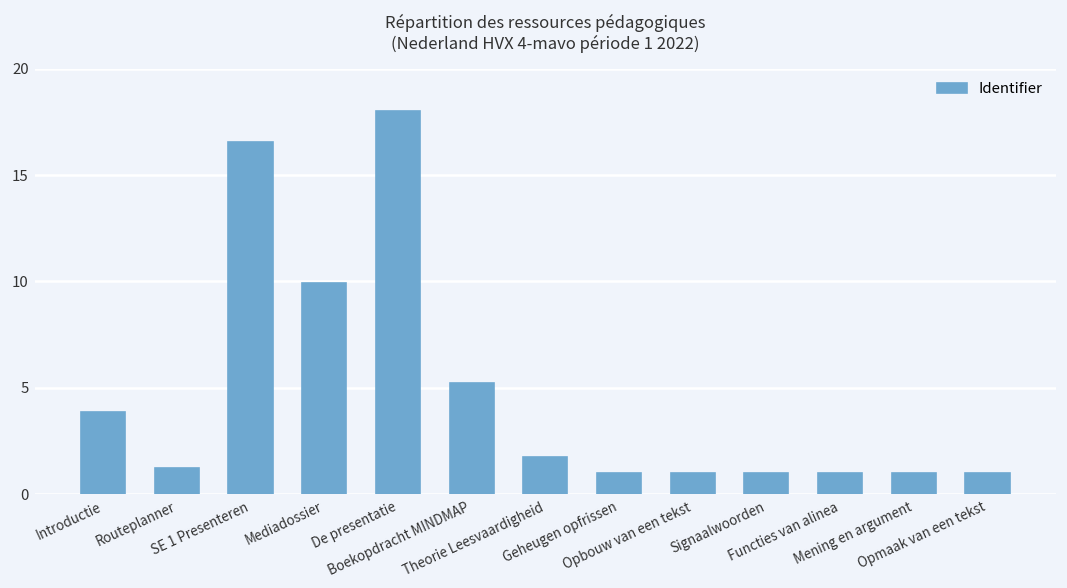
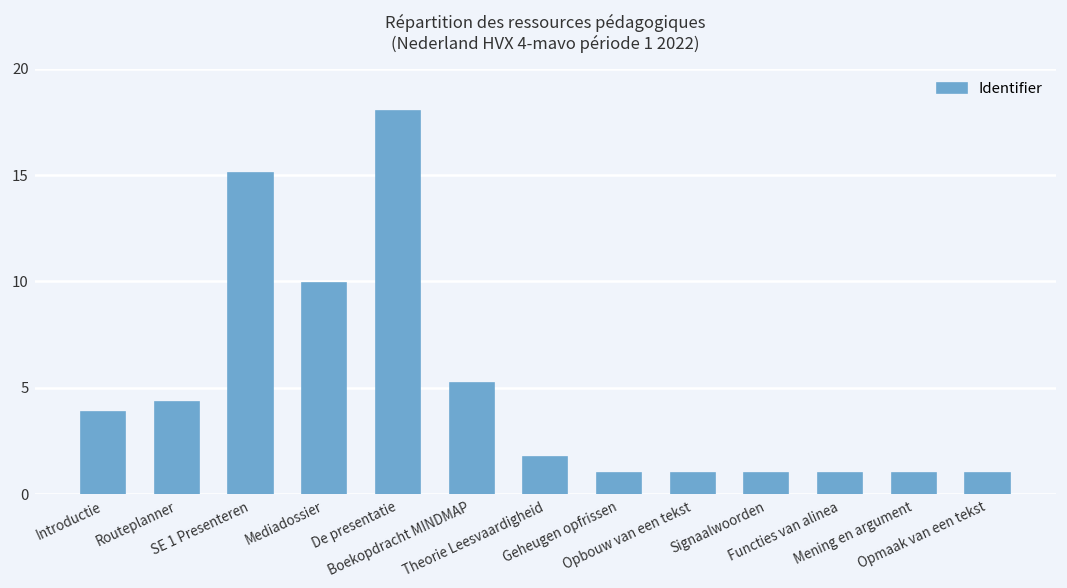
Routeplanner: 1.2 -> 4.3
SE 1 Presenteren: 16.6 -> 15.1
